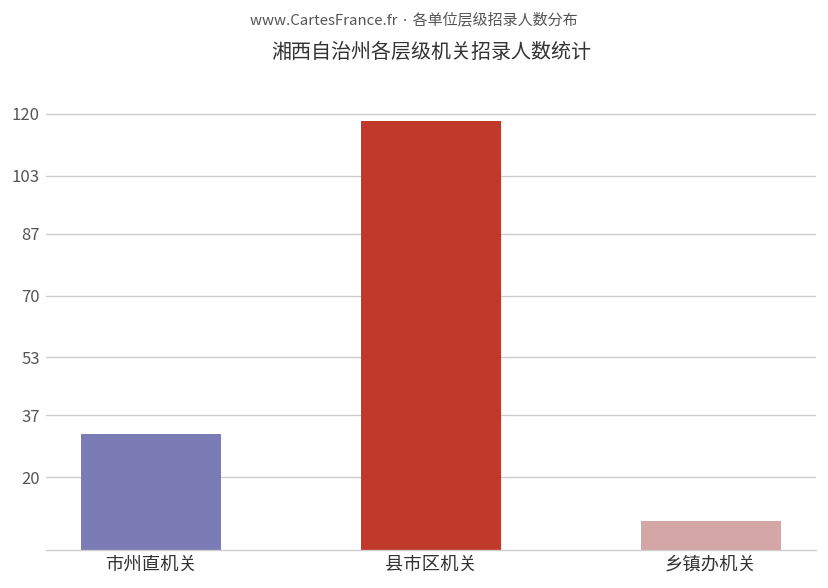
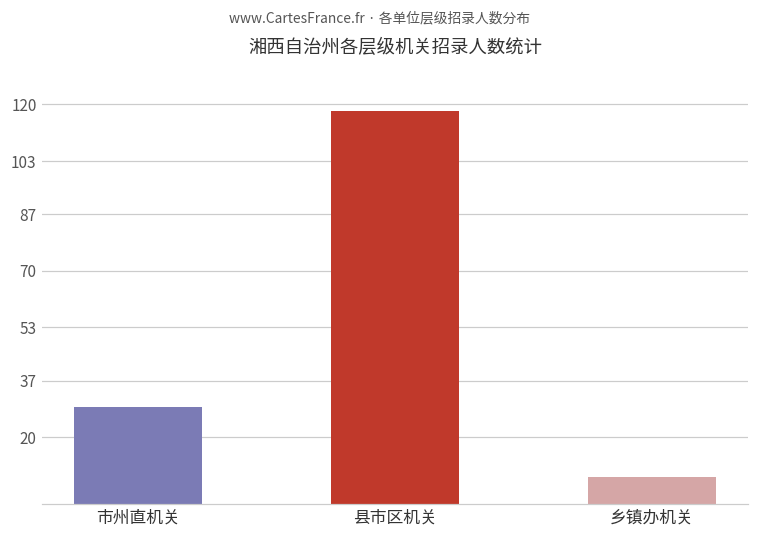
市州直机关: 32 -> 29
